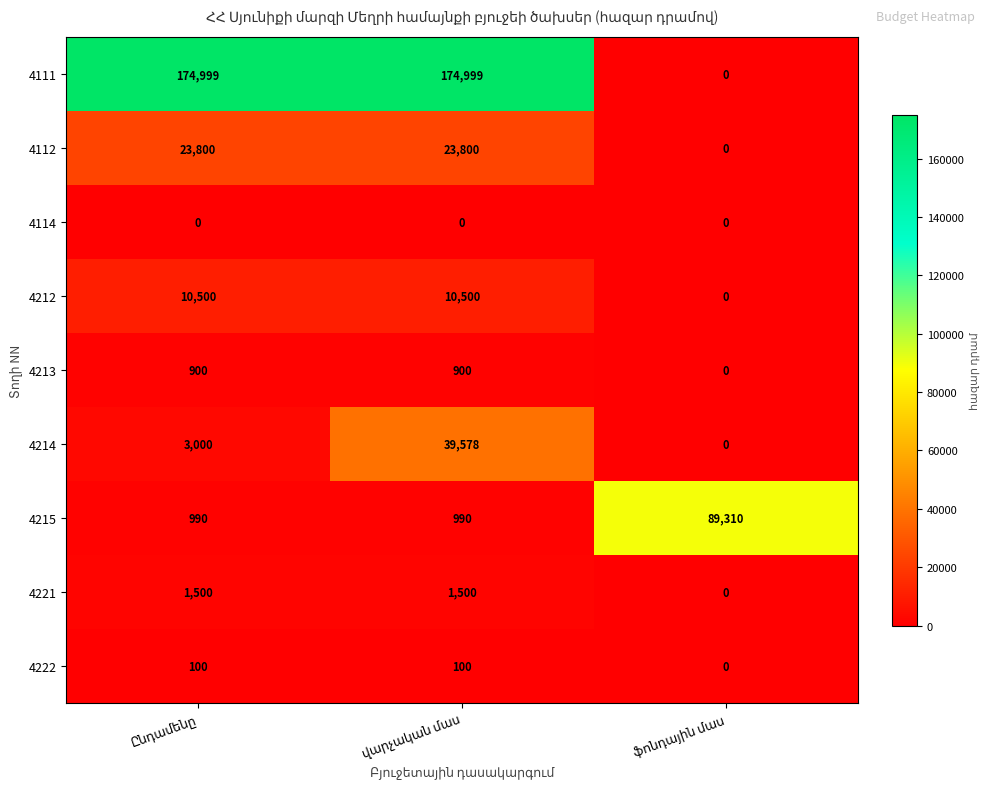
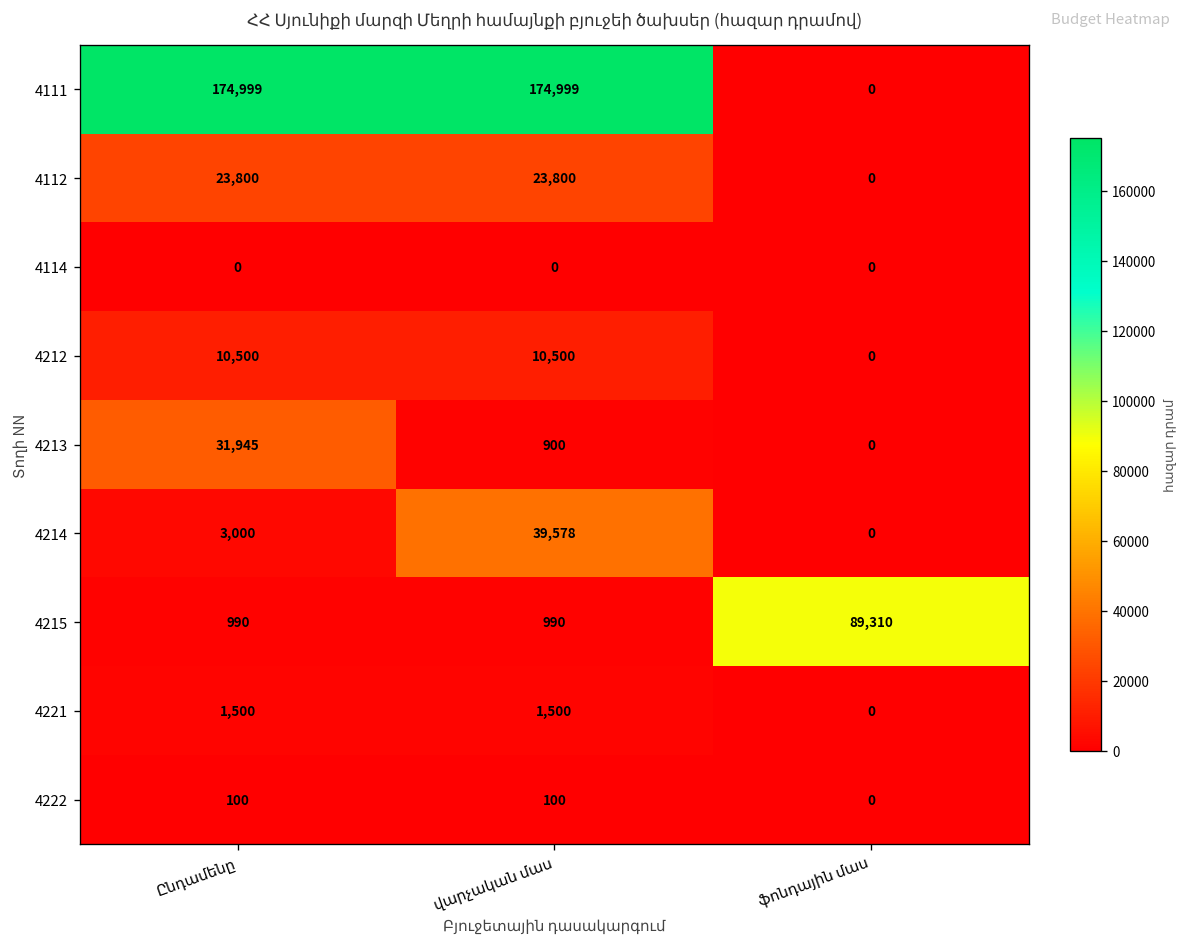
4213, Ընդամենը: 900 -> 31,945
